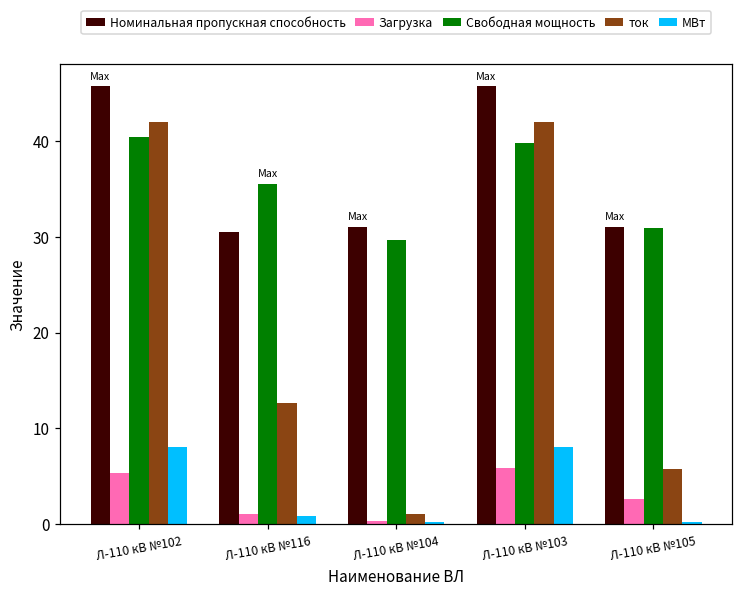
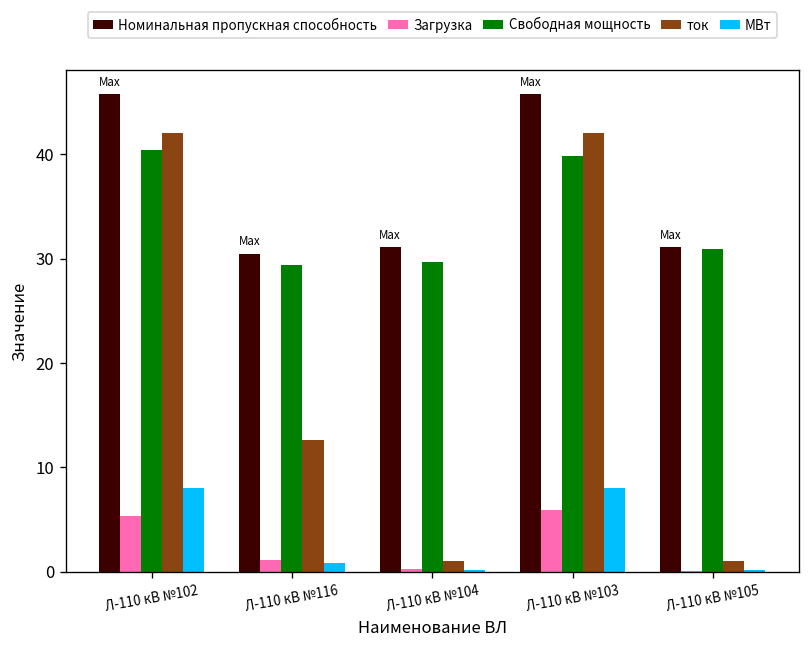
Свободная мощность, Л-110 кВ №116: 36 -> 29
Загрузка, Л-110 кВ №105: 3 -> 0
ток, Л-110 кВ №105: 6 -> 1
